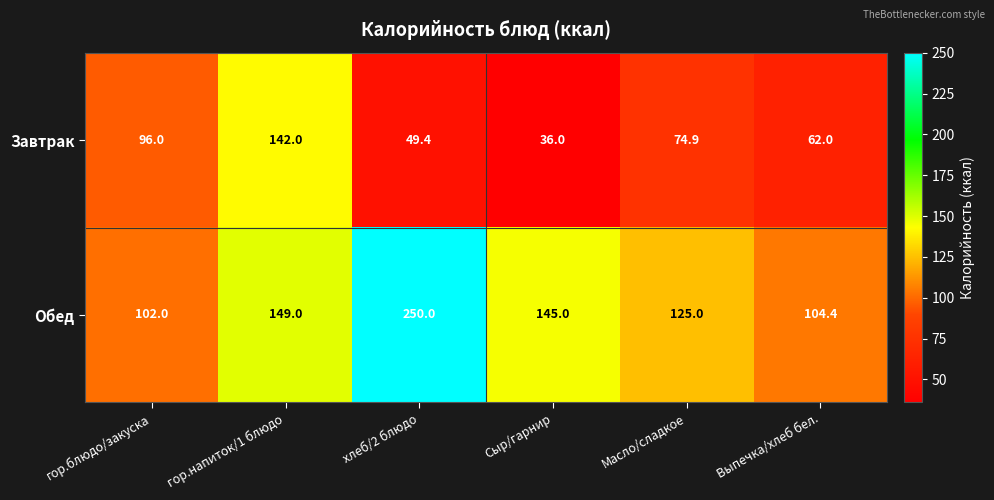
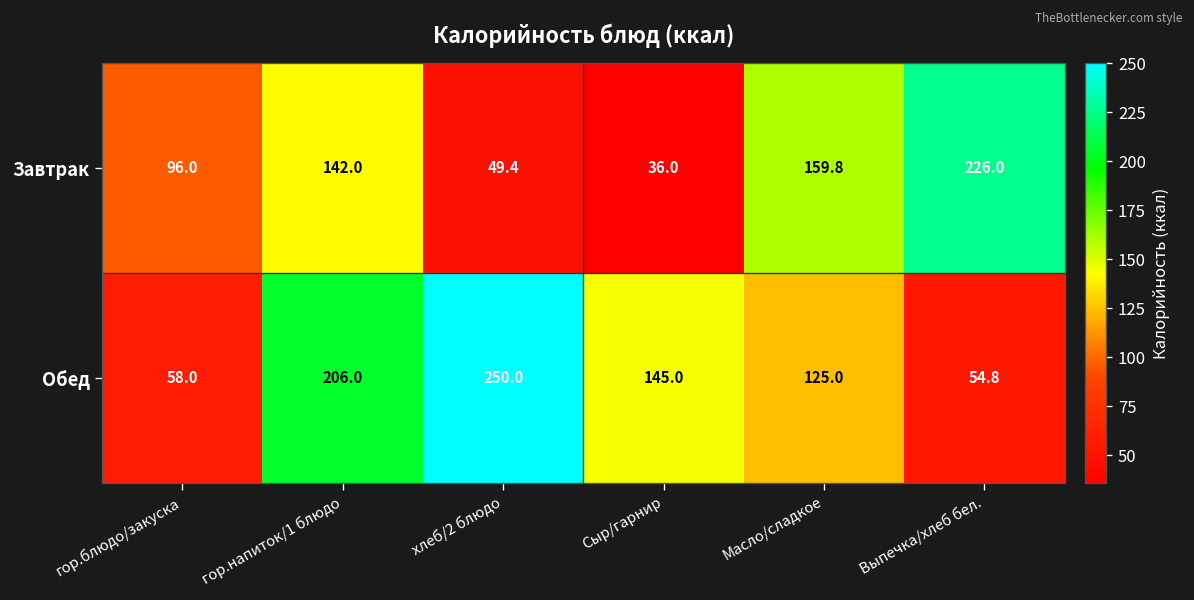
Завтрак, Масло/сладкое: 74.9 -> 159.8
Завтрак, Выпечка/хлеб бел.: 62.0 -> 226.0
Обед, гор.блюдо/закуска: 102.0 -> 58.0
Обед, гор.напиток/1 блюдо: 149.0 -> 206.0
Обед, Выпечка/хлеб бел.: 104.4 -> 54.8
